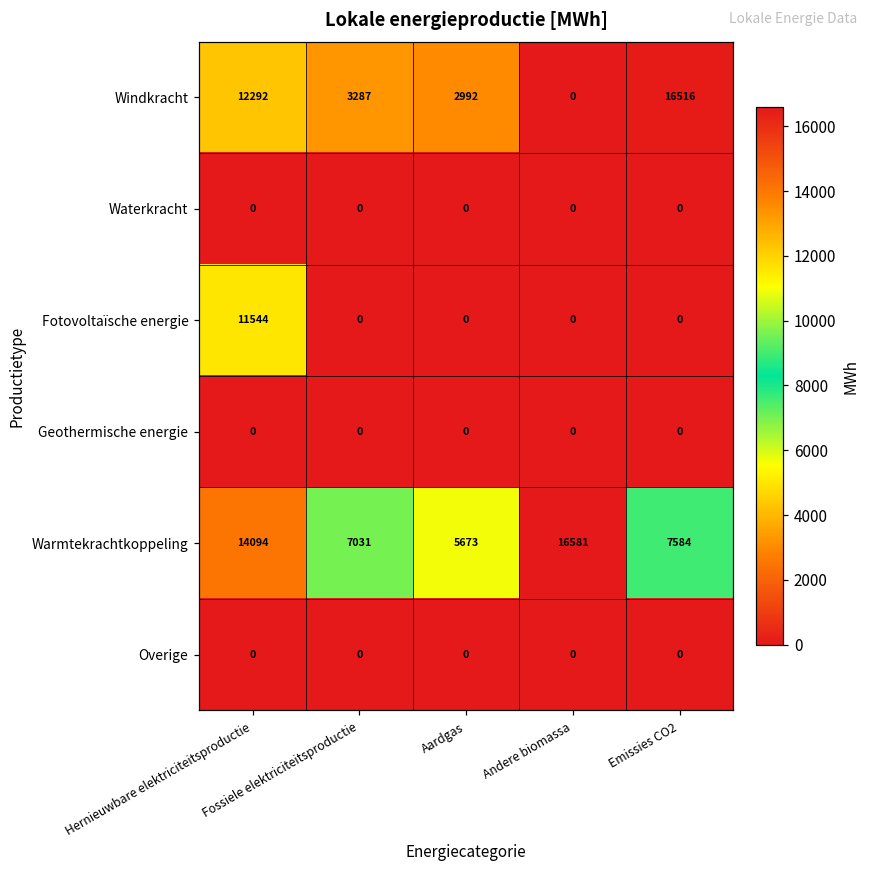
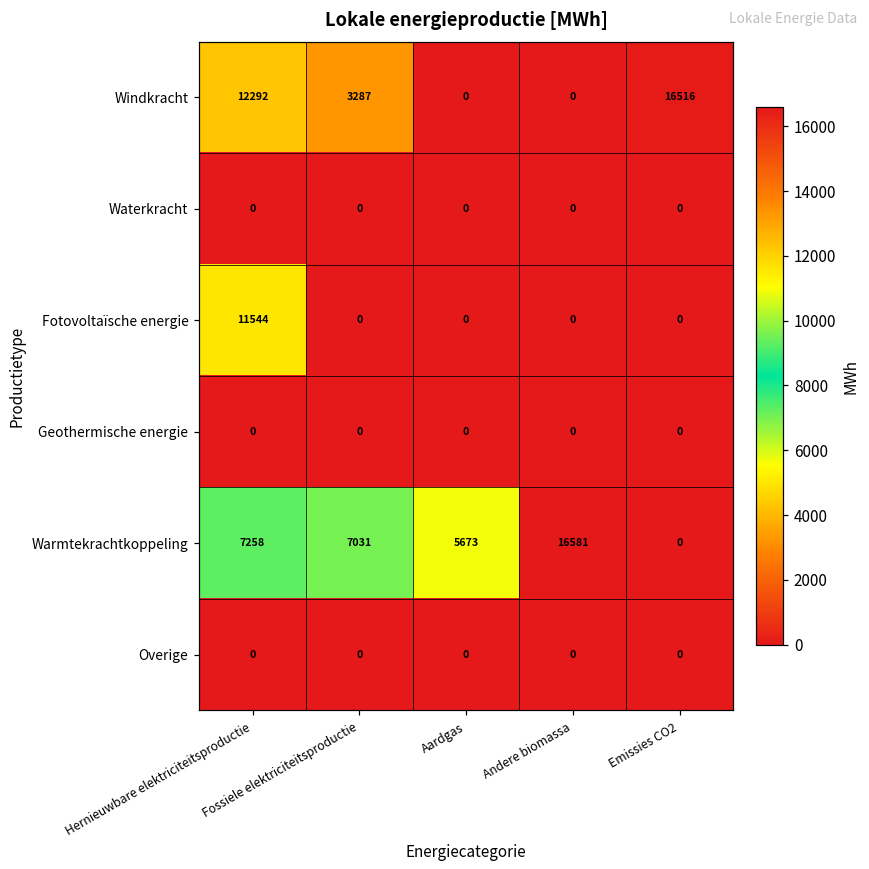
Windkracht, Aardgas: 2992 -> 0
Warmtekrachtkoppeling, Hernieuwbare elektriciteitsproductie: 14094 -> 7258
Warmtekrachtkoppeling, Emissies CO2: 7584 -> 0
